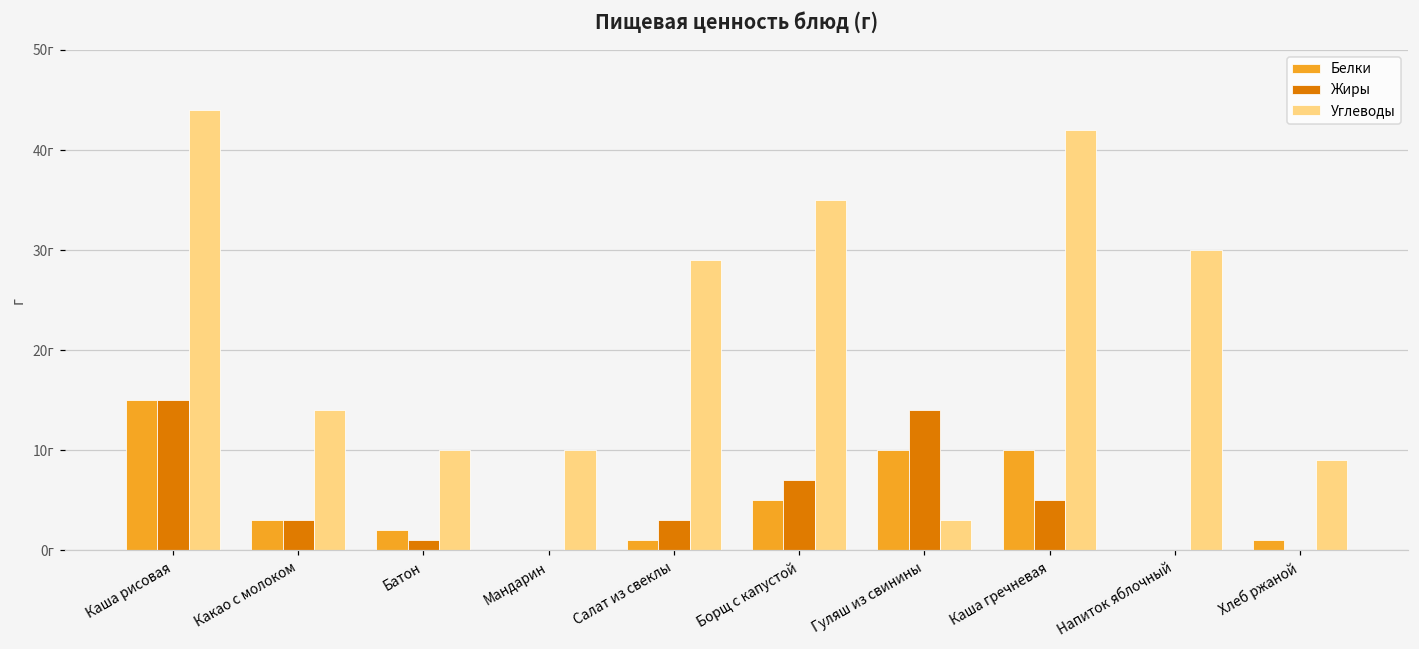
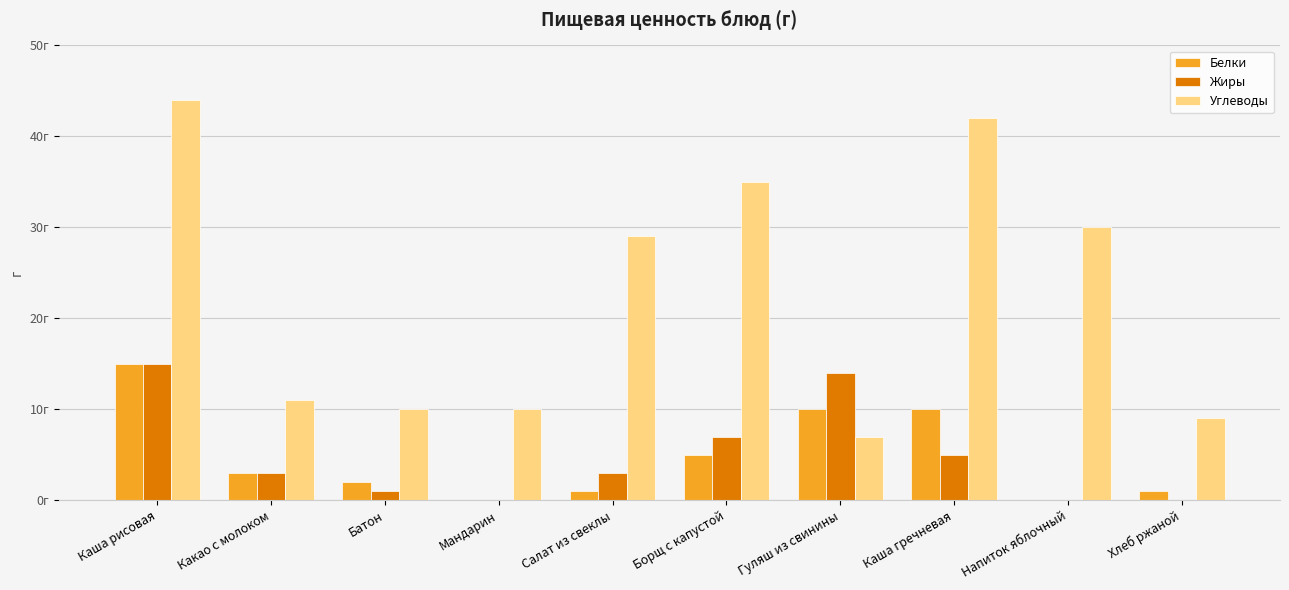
Углеводы, Какао с молоком: 14г -> 11г
Углеводы, Гуляш из свинины: 3г -> 7г
